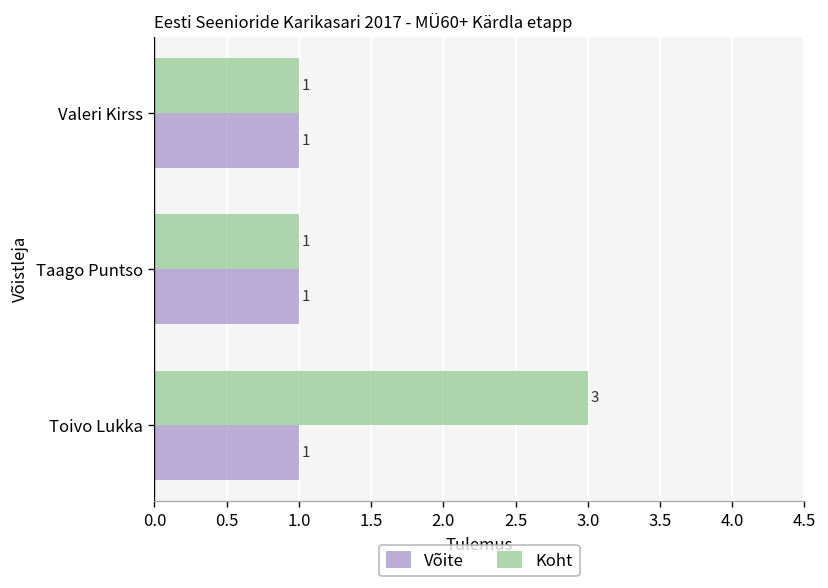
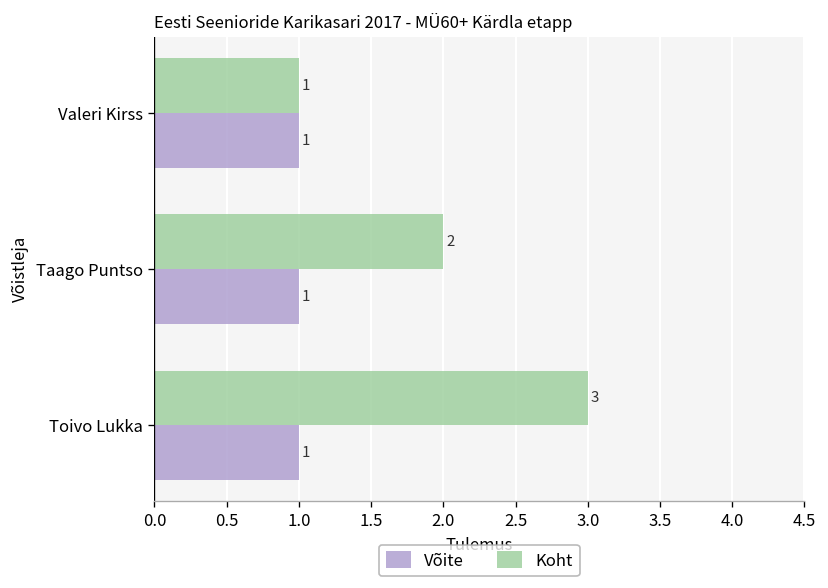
Koht, Taago Puntso: 1 -> 2
